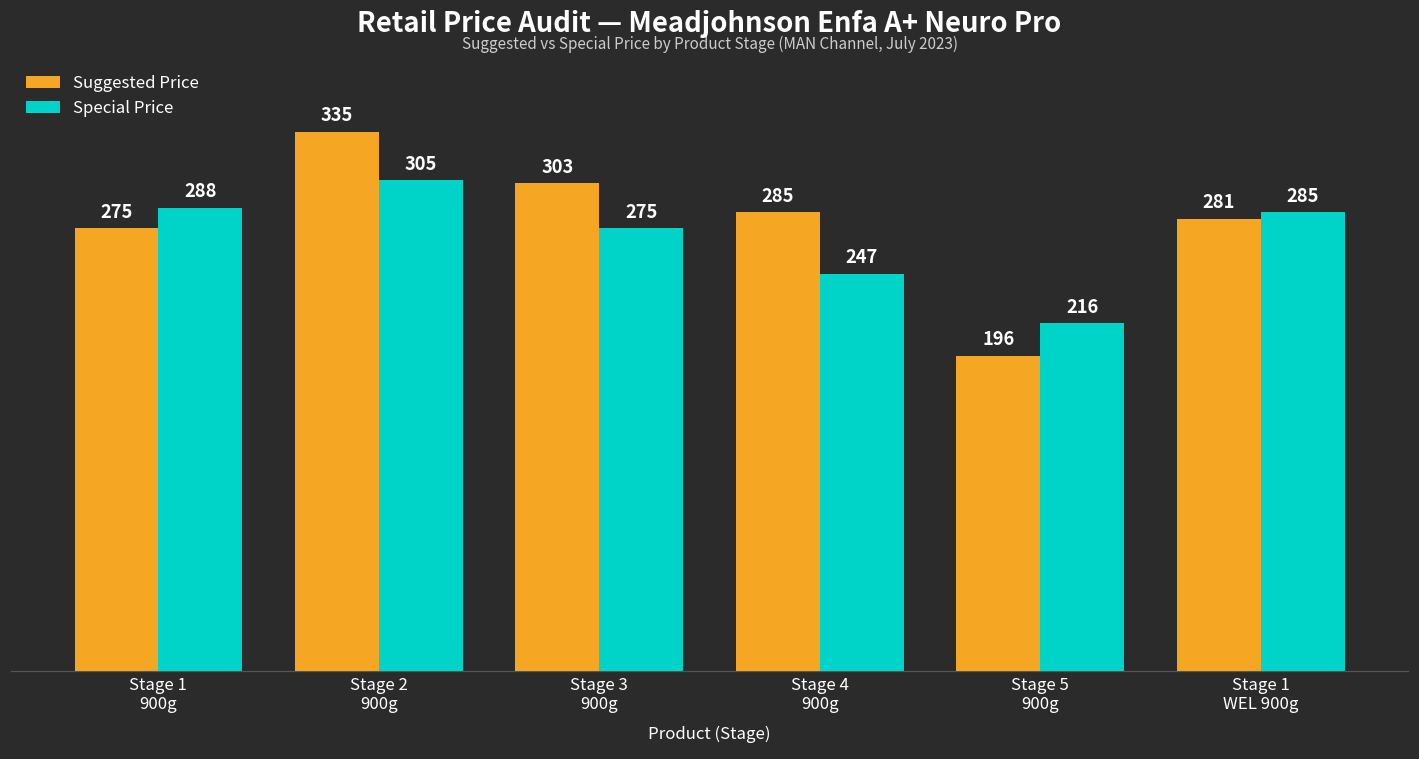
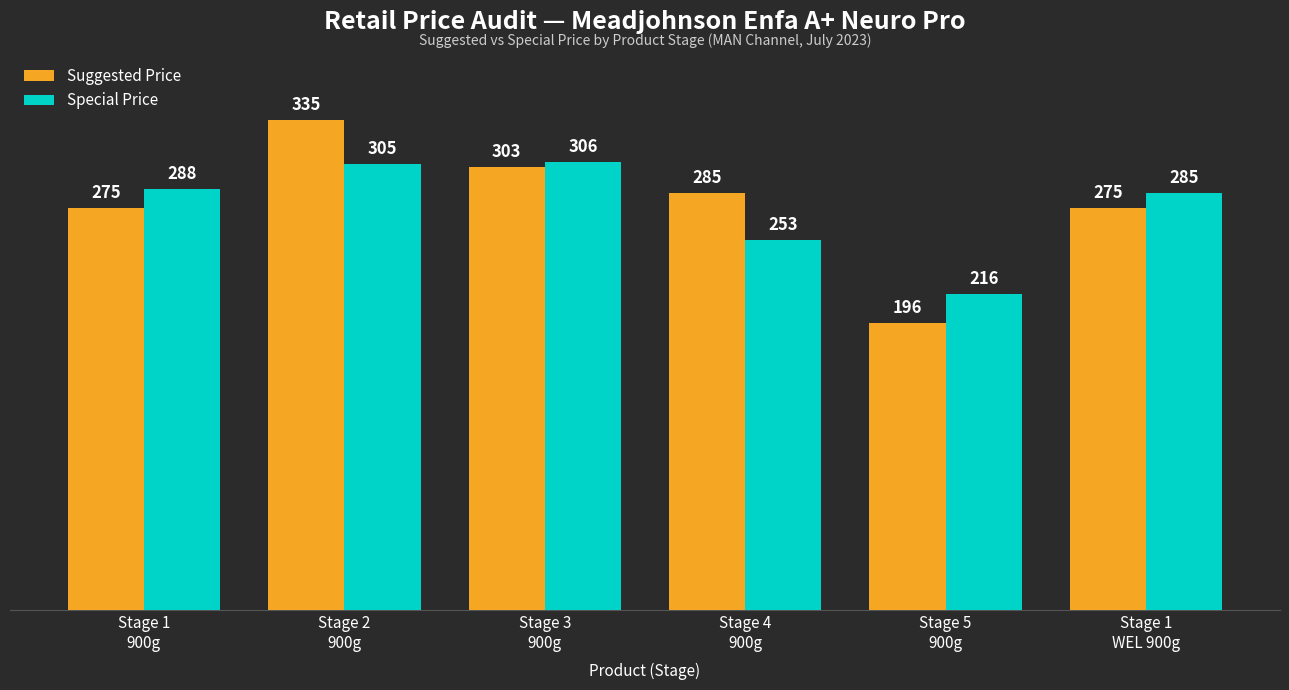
Special Price, Stage 3 900g: 275 -> 306
Special Price, Stage 4 900g: 247 -> 253
Suggested Price, Stage 1 WEL 900g: 281 -> 275
